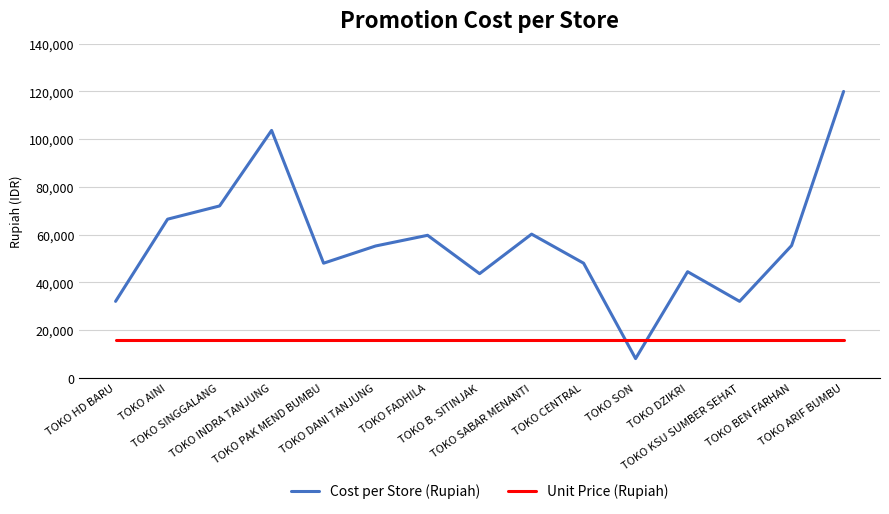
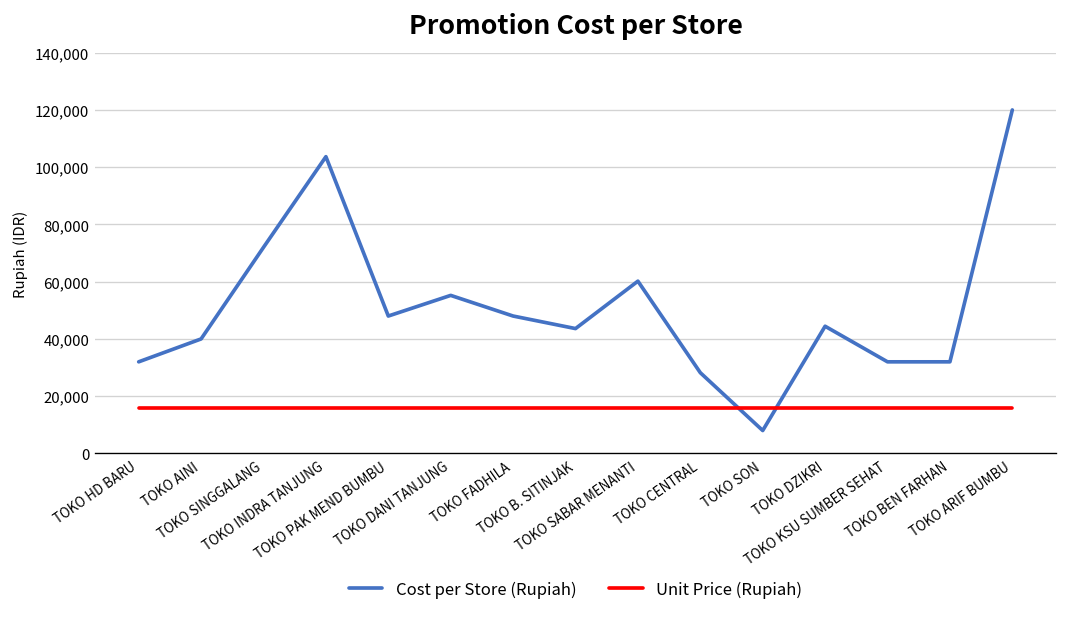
Cost per Store (Rupiah), TOKO AINI: 66,000 -> 40,000
Cost per Store (Rupiah), TOKO FADHILA: 60,000 -> 48,000
Cost per Store (Rupiah), TOKO CENTRAL: 48,000 -> 28,000
Cost per Store (Rupiah), TOKO BEN FARHAN: 55,000 -> 32,000
